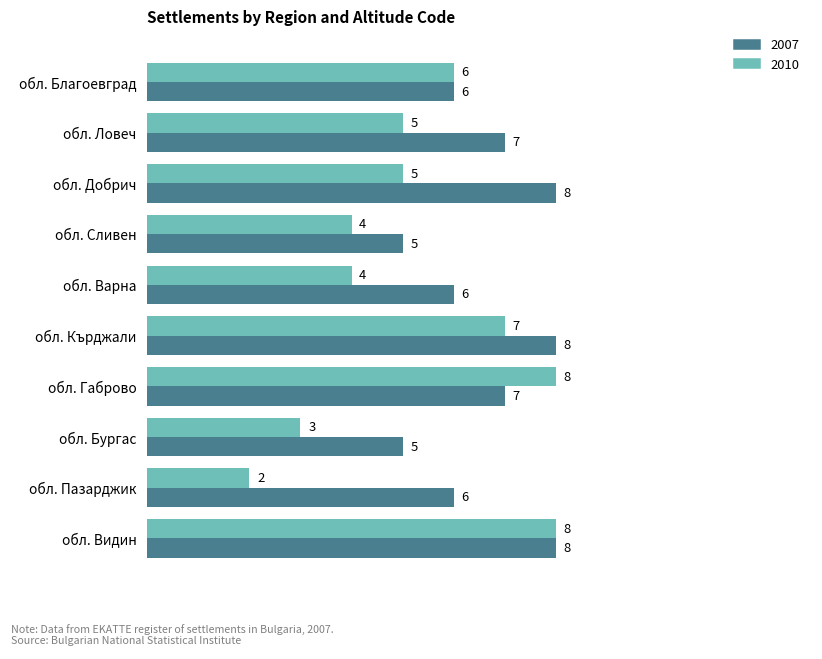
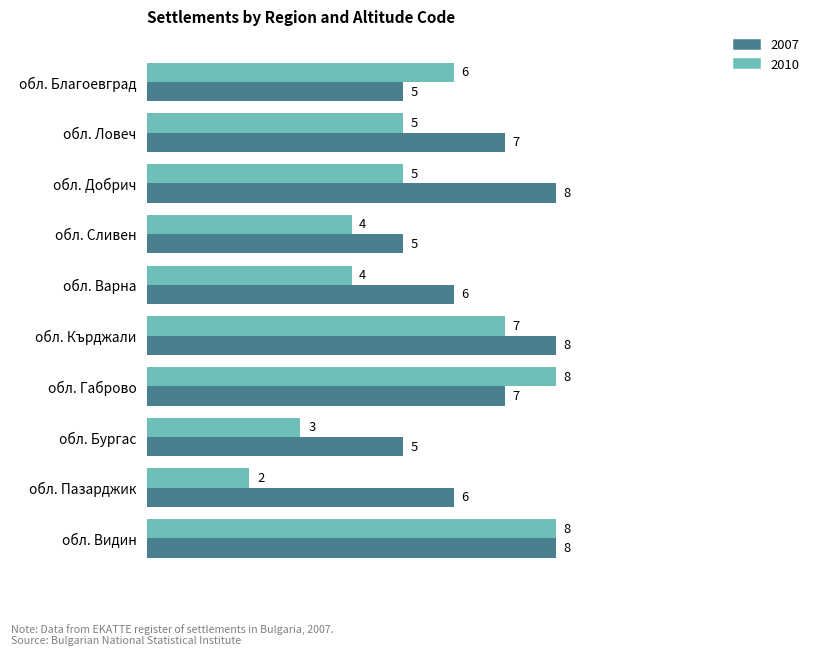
2007, обл. Благоевград: 6 -> 5
